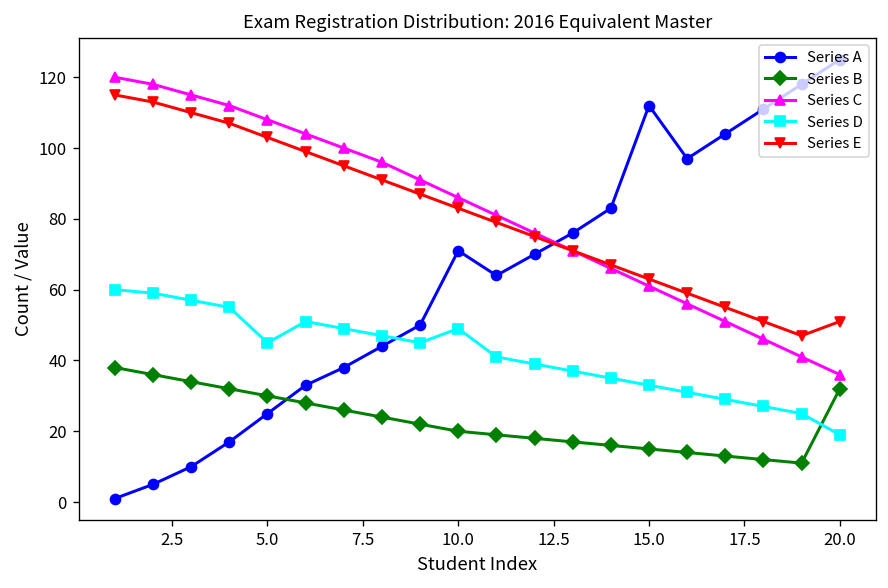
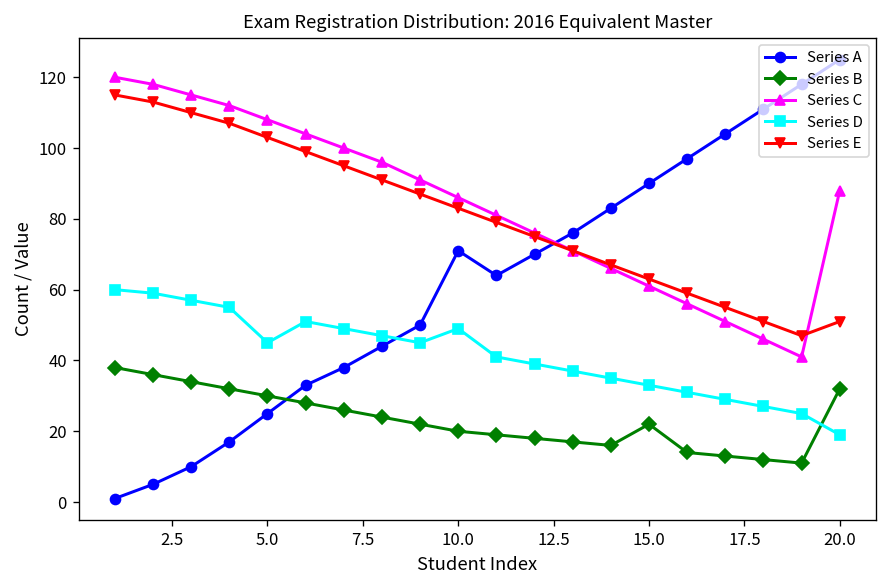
Series A, 15.0: 112 -> 90
Series B, 15.0: 15 -> 22
Series C, 20.0: 36 -> 88
